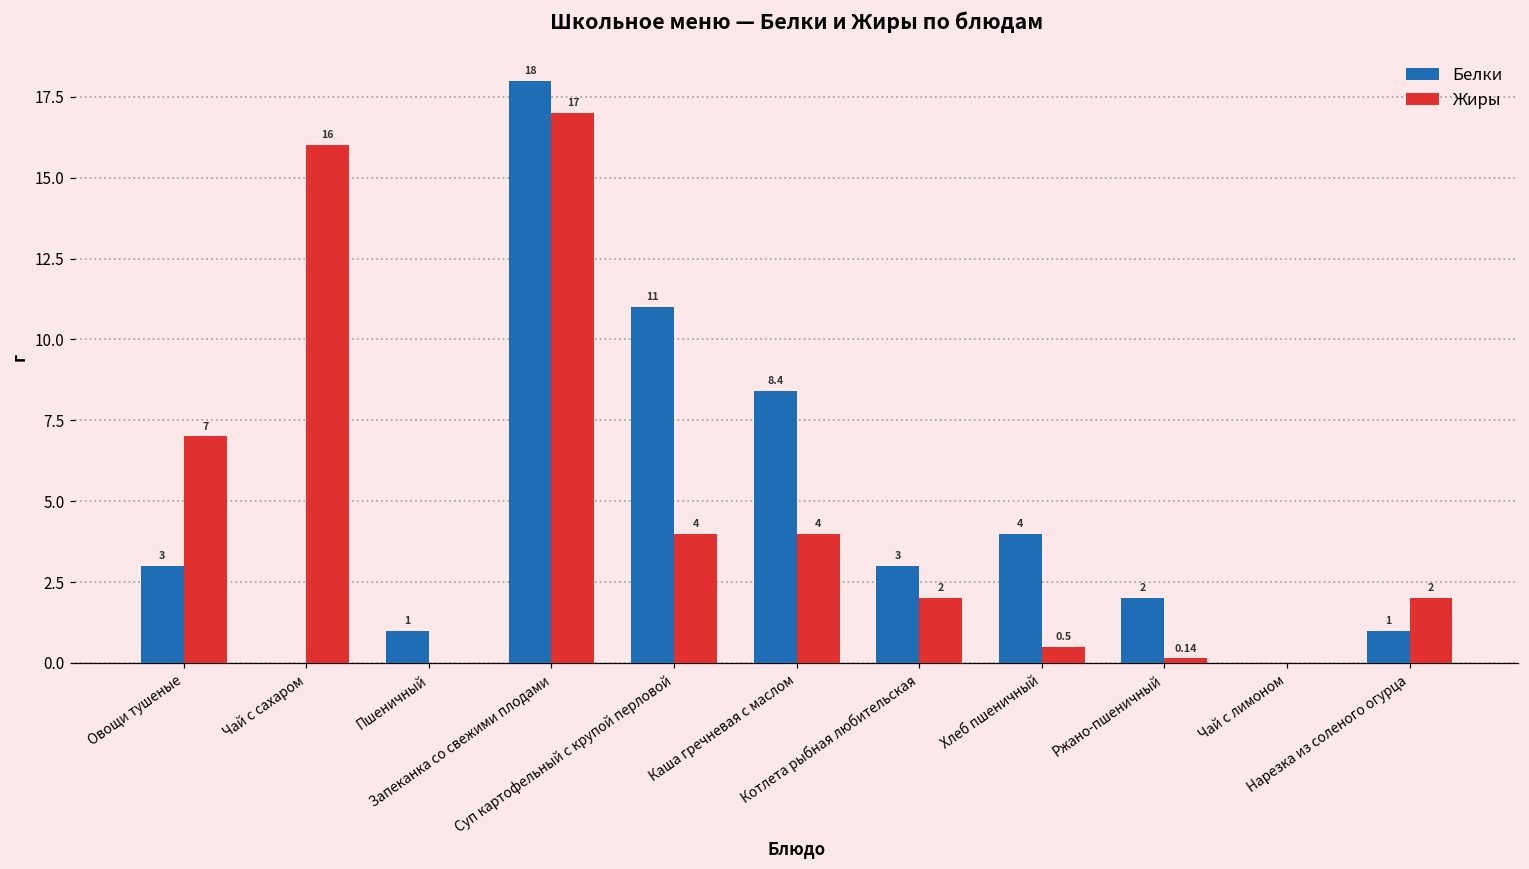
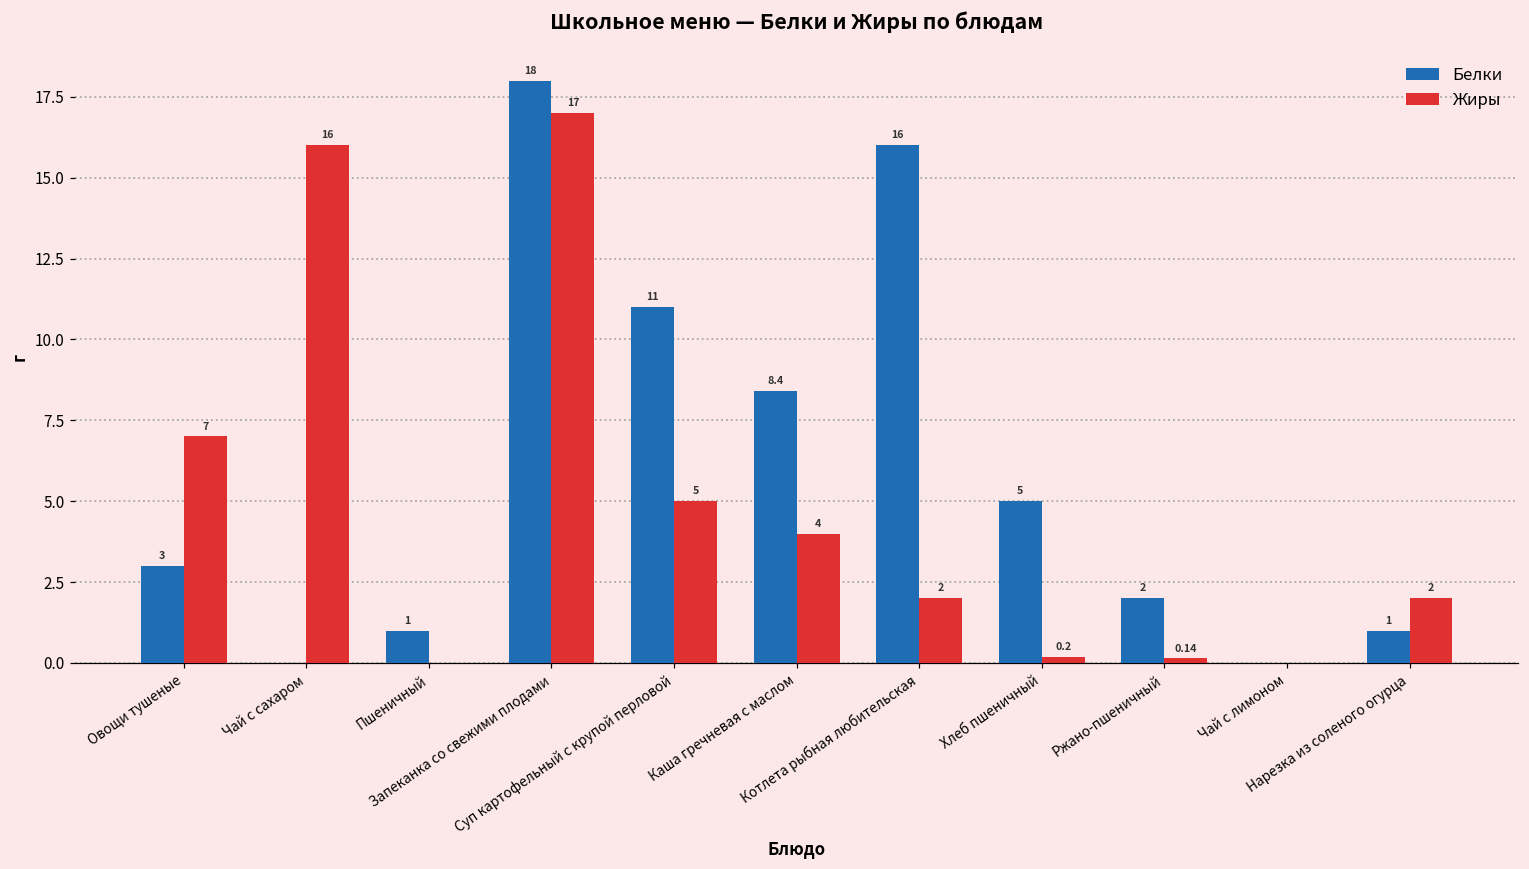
Жиры, Суп картофельный с крупой перловой: 4 -> 5
Белки, Котлета рыбная любительская: 3 -> 16
Белки, Хлеб пшеничный: 4 -> 5
Жиры, Хлеб пшеничный: 0.5 -> 0.2
